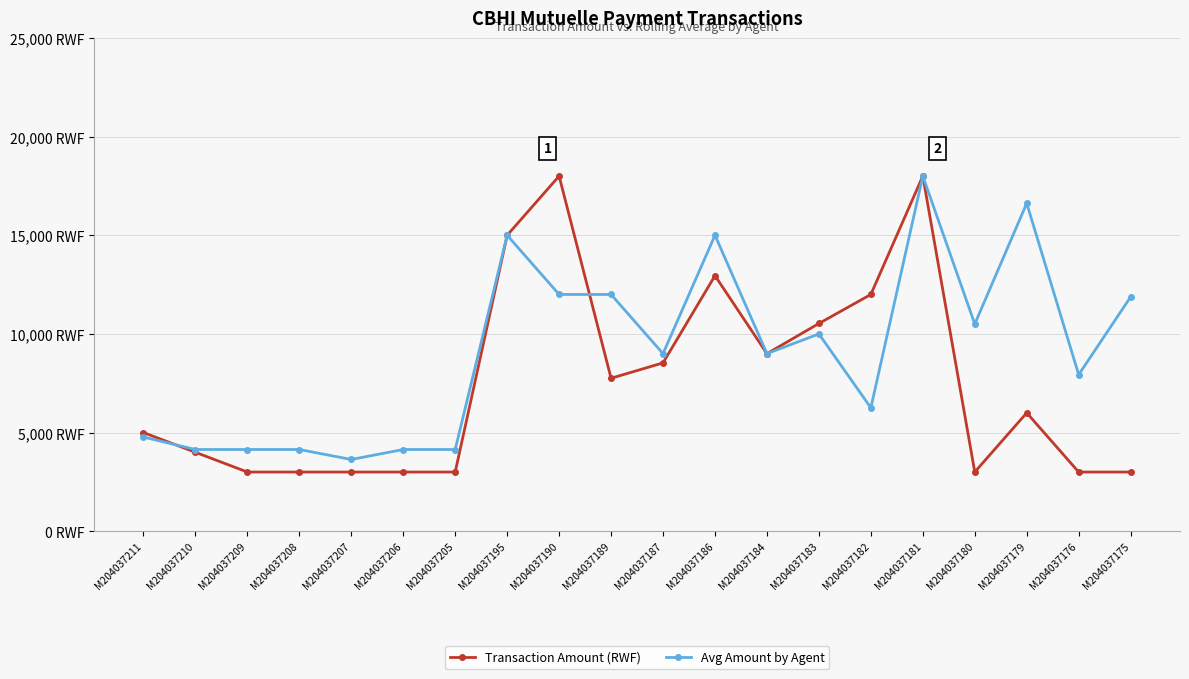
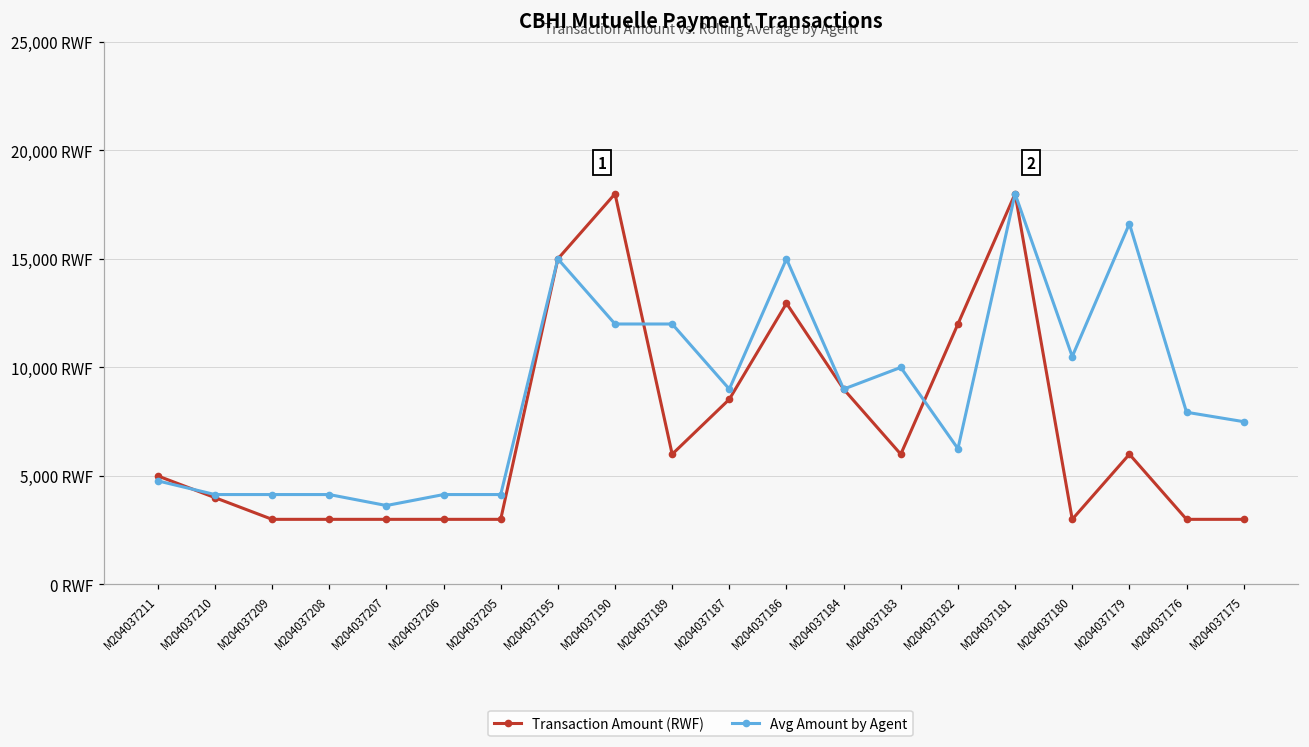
Transaction Amount (RWF), M204037189: 7,800 RWF -> 6,000 RWF
Transaction Amount (RWF), M204037183: 10,500 RWF -> 6,000 RWF
Avg Amount by Agent, M204037175: 11,900 RWF -> 7,500 RWF
